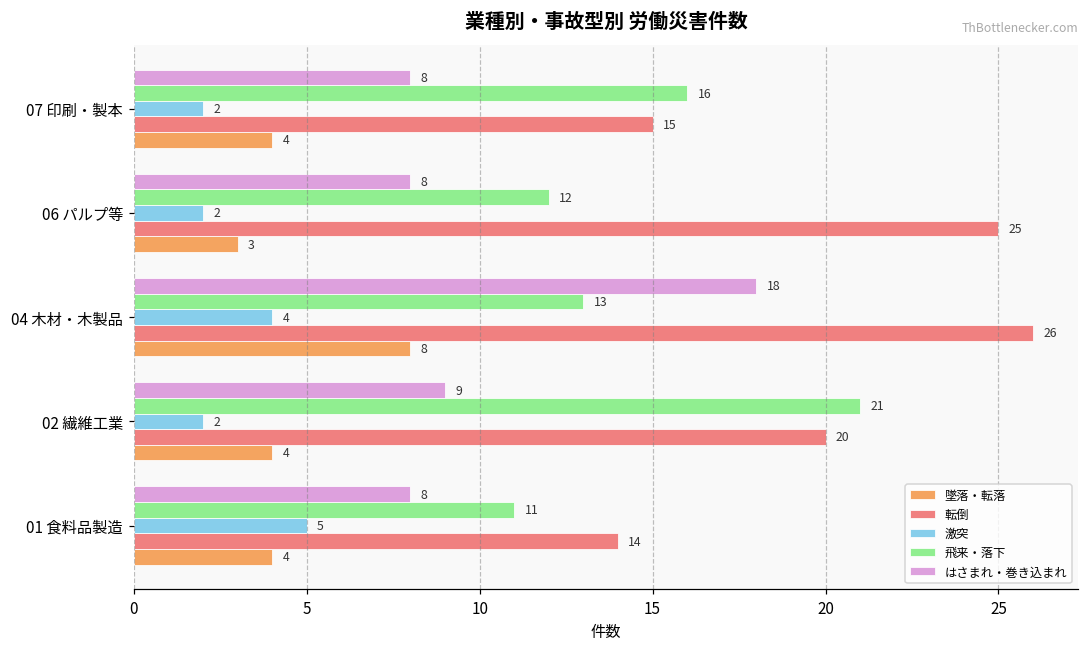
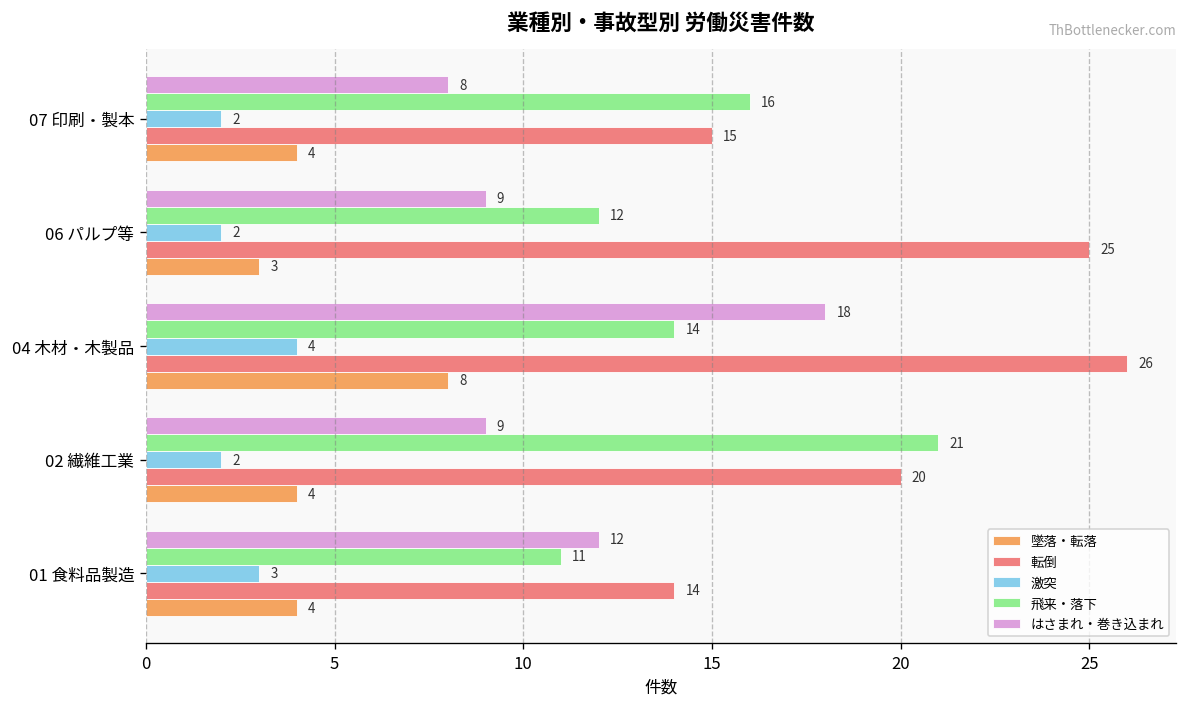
はさまれ・巻き込まれ, 06 パルプ等: 8 -> 9
飛来・落下, 04 木材・木製品: 13 -> 14
はさまれ・巻き込まれ, 01 食料品製造: 8 -> 12
激突, 01 食料品製造: 5 -> 3
